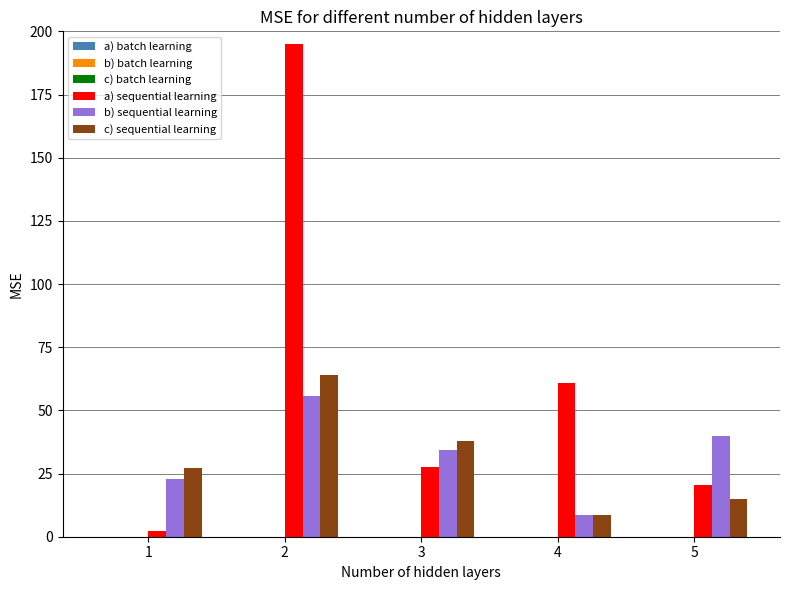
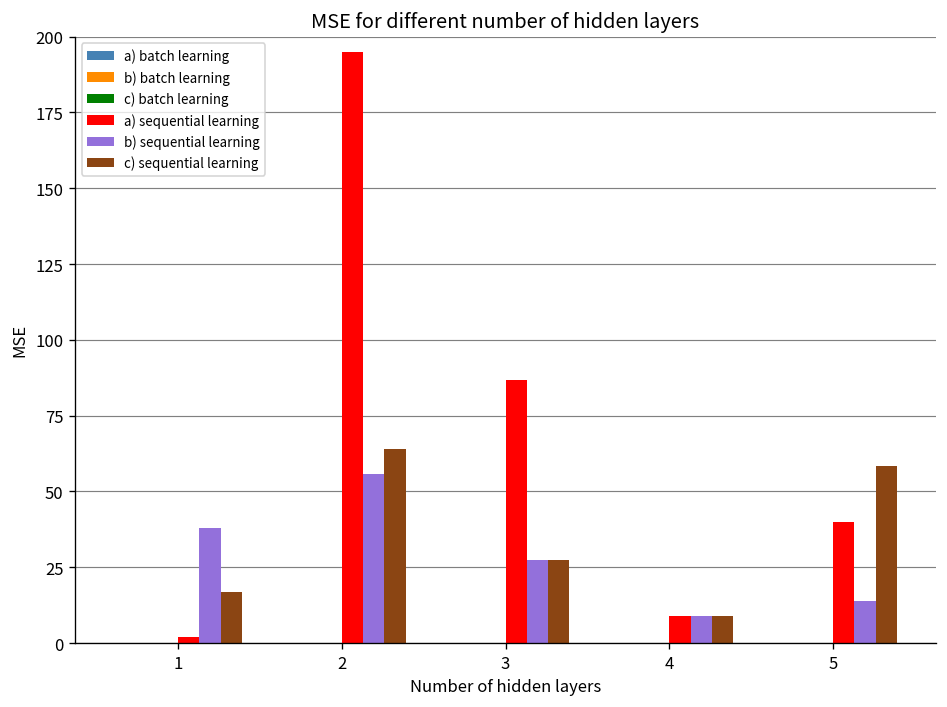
b) sequential learning, 1: 23 -> 38
c) sequential learning, 1: 27 -> 17
a) sequential learning, 3: 27 -> 87
b) sequential learning, 3: 35 -> 27
c) sequential learning, 3: 38 -> 27
a) sequential learning, 4: 61 -> 9
a) sequential learning, 5: 20 -> 40
b) sequential learning, 5: 40 -> 14
c) sequential learning, 5: 15 -> 59
